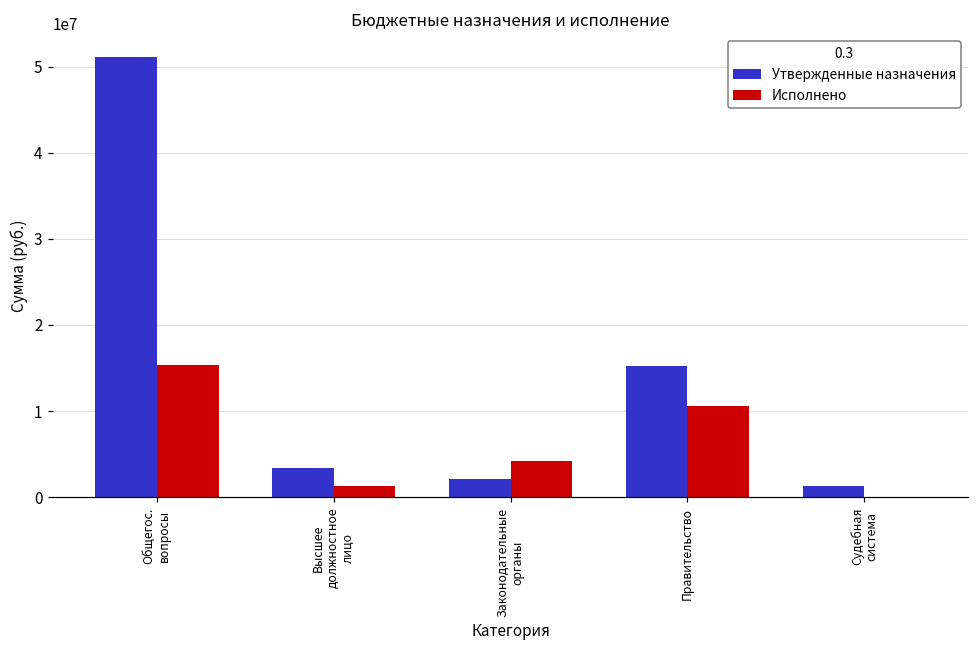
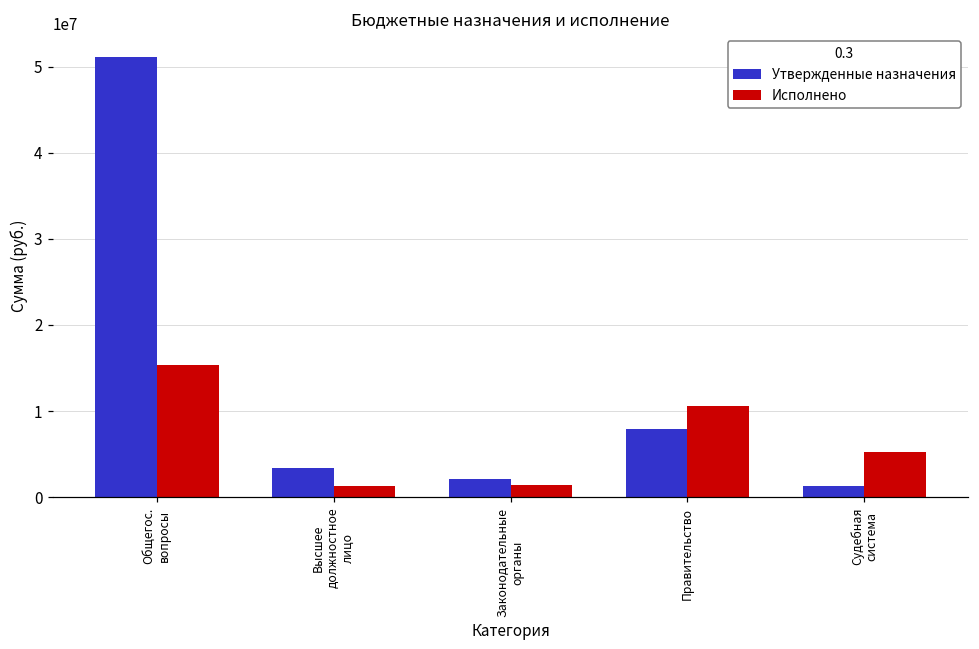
Исполнено, Законодательные органы: 4000000 -> 1000000
Утвержденные назначения, Правительство: 15000000 -> 8000000
Исполнено, Судебная система: 0 -> 5000000
